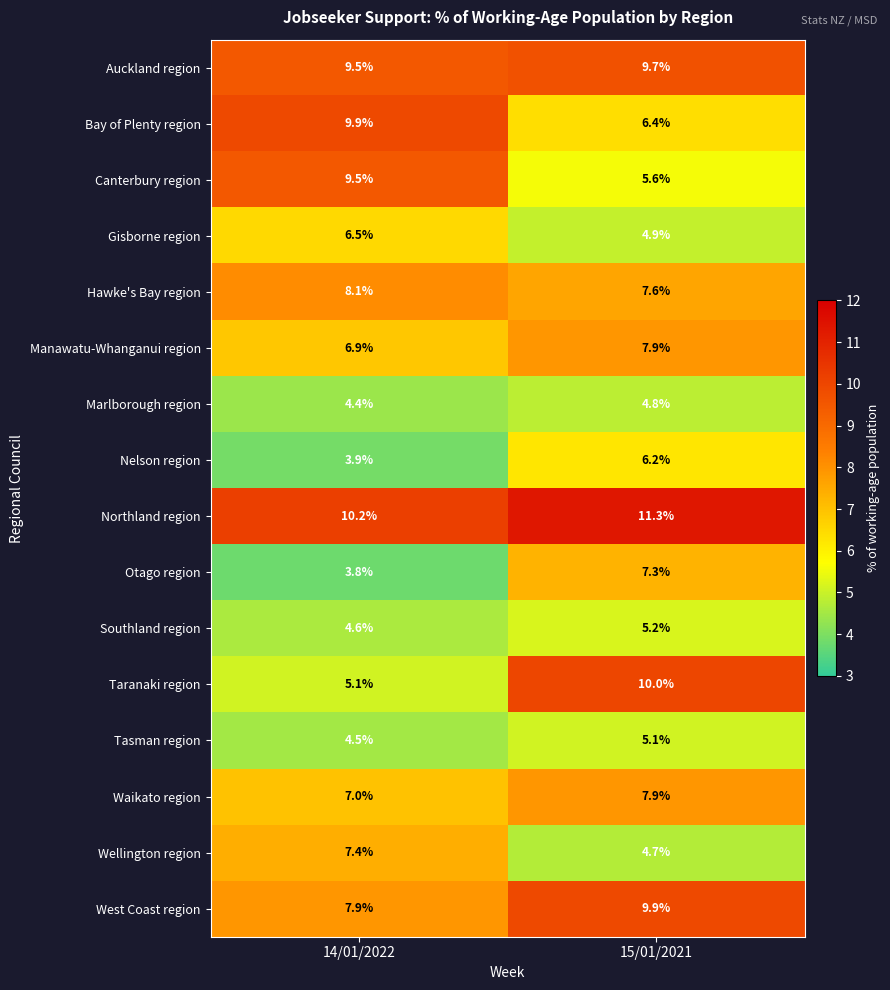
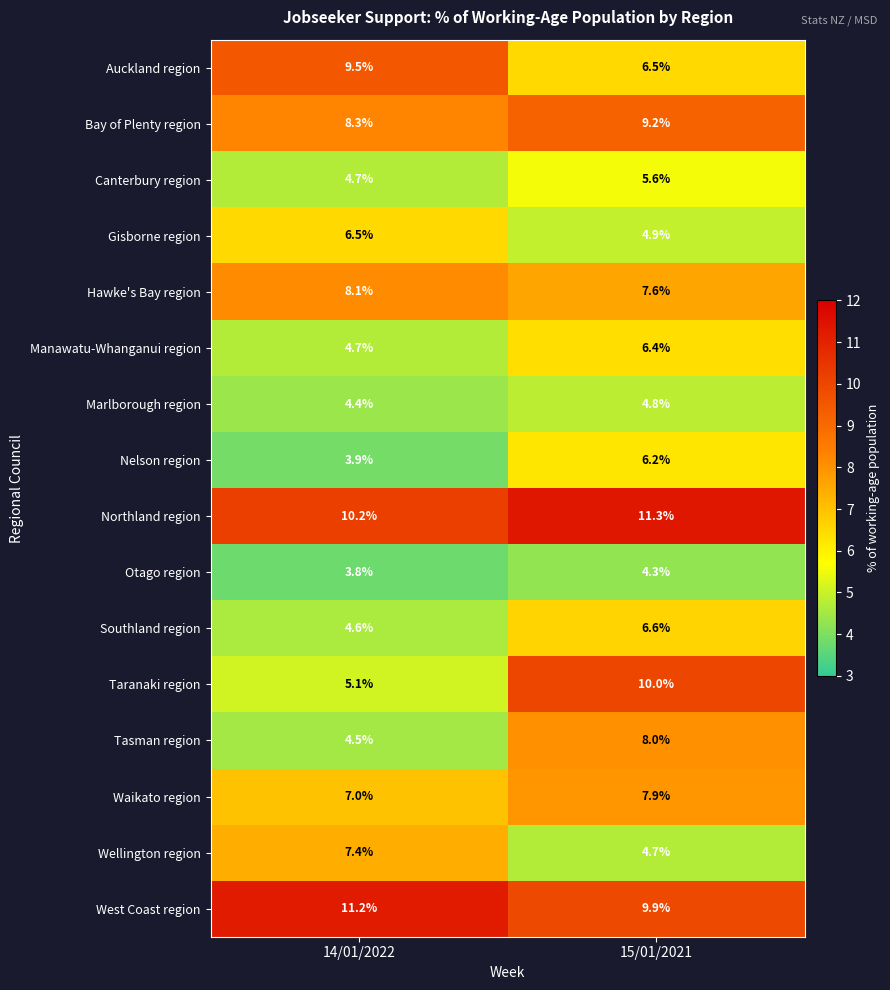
Auckland region, 15/01/2021: 9.7% -> 6.5%
Bay of Plenty region, 14/01/2022: 9.9% -> 8.3%
Bay of Plenty region, 15/01/2021: 6.4% -> 9.2%
Canterbury region, 14/01/2022: 9.5% -> 4.7%
Manawatu-Whanganui region, 14/01/2022: 6.9% -> 4.7%
Manawatu-Whanganui region, 15/01/2021: 7.9% -> 6.4%
Otago region, 15/01/2021: 7.3% -> 4.3%
Southland region, 15/01/2021: 5.2% -> 6.6%
Tasman region, 15/01/2021: 5.1% -> 8.0%
West Coast region, 14/01/2022: 7.9% -> 11.2%
